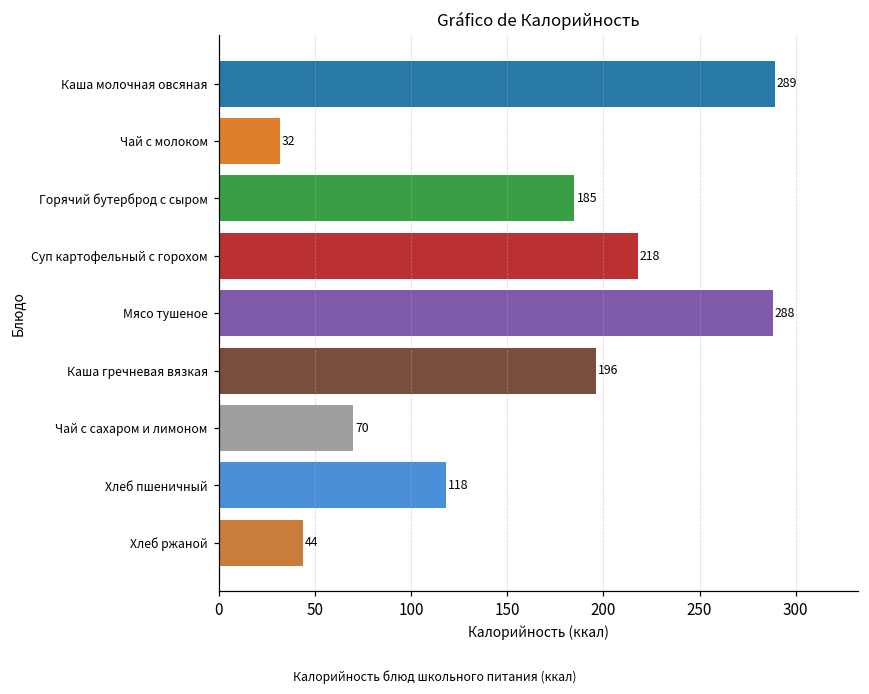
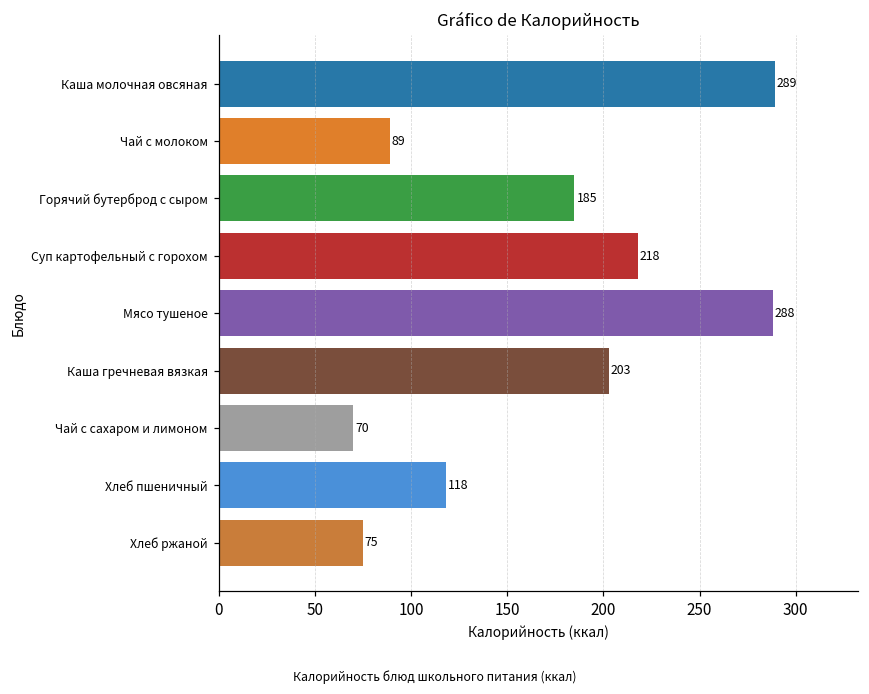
Чай с молоком: 32 -> 89
Каша гречневая вязкая: 196 -> 203
Хлеб ржаной: 44 -> 75
